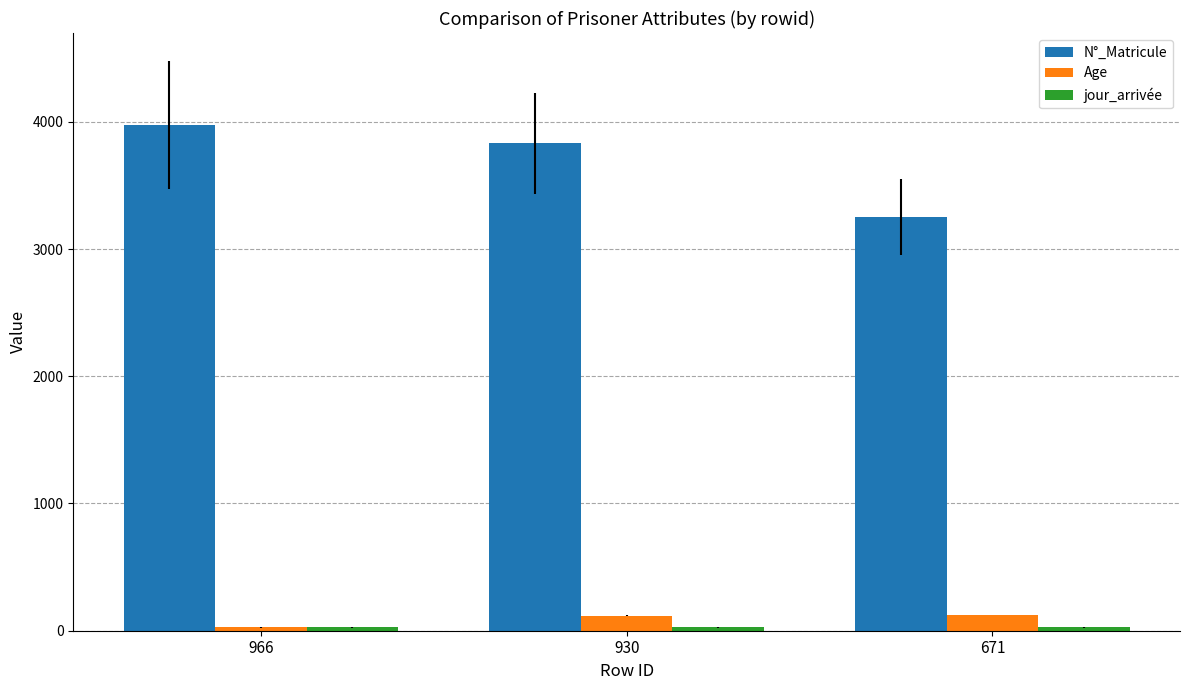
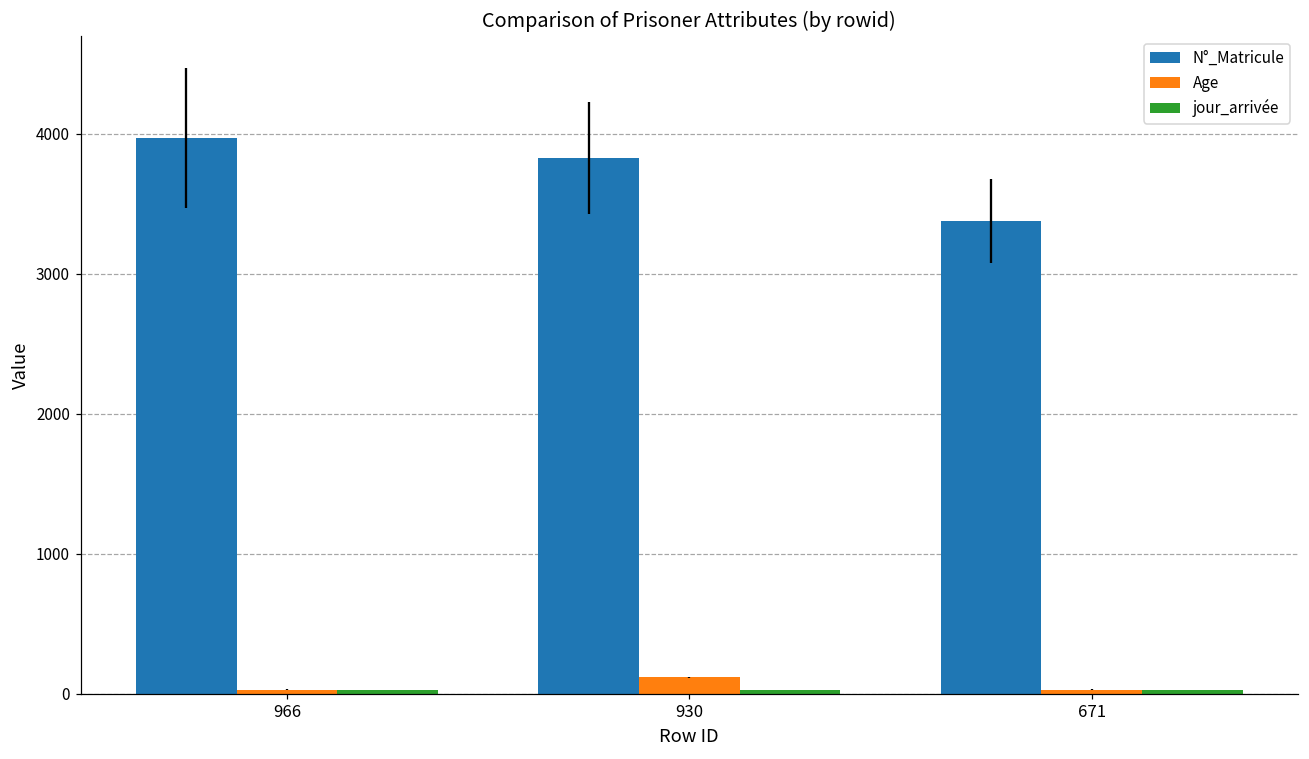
N°_Matricule, 671: 3250 -> 3380
Age, 671: 120 -> 30
